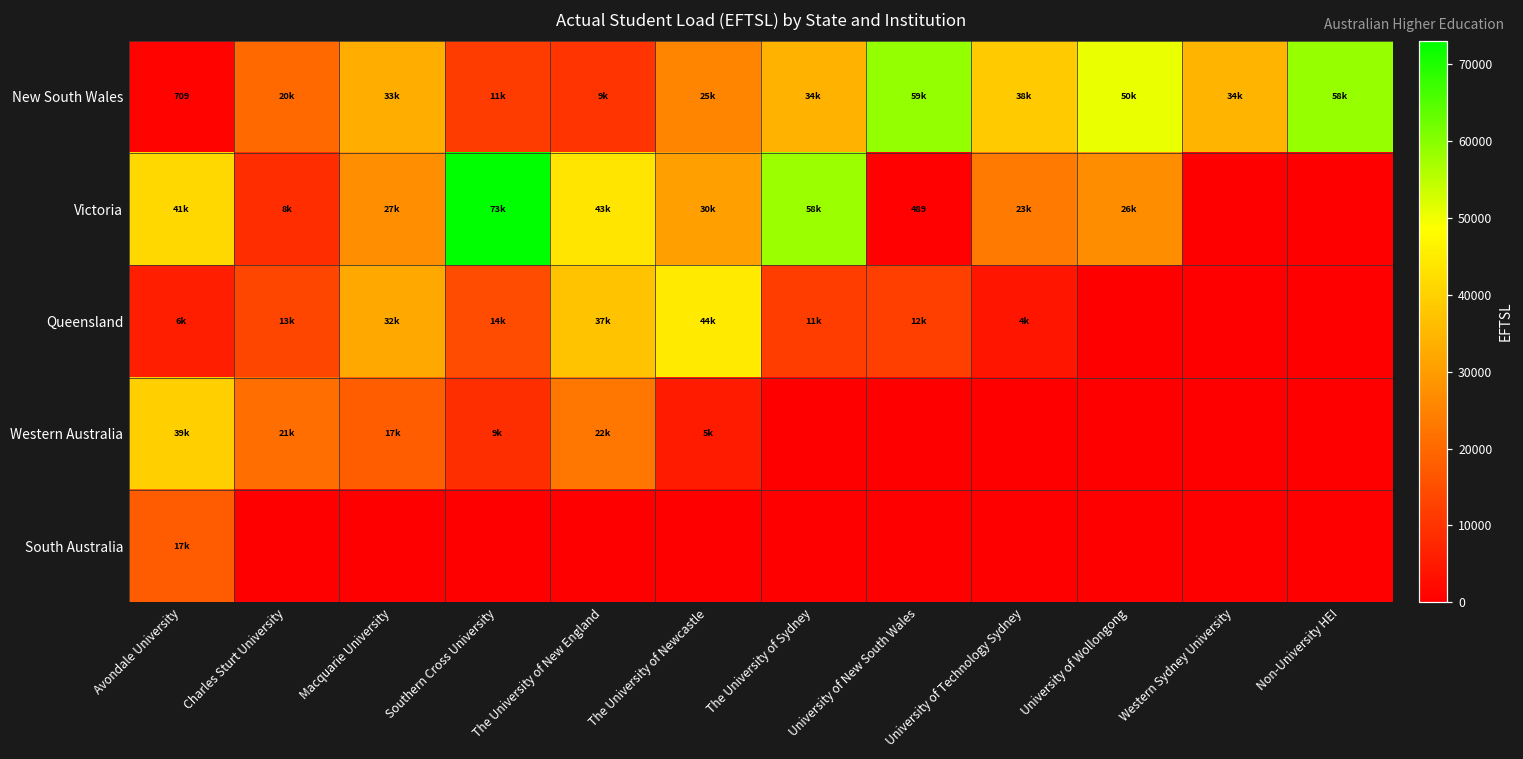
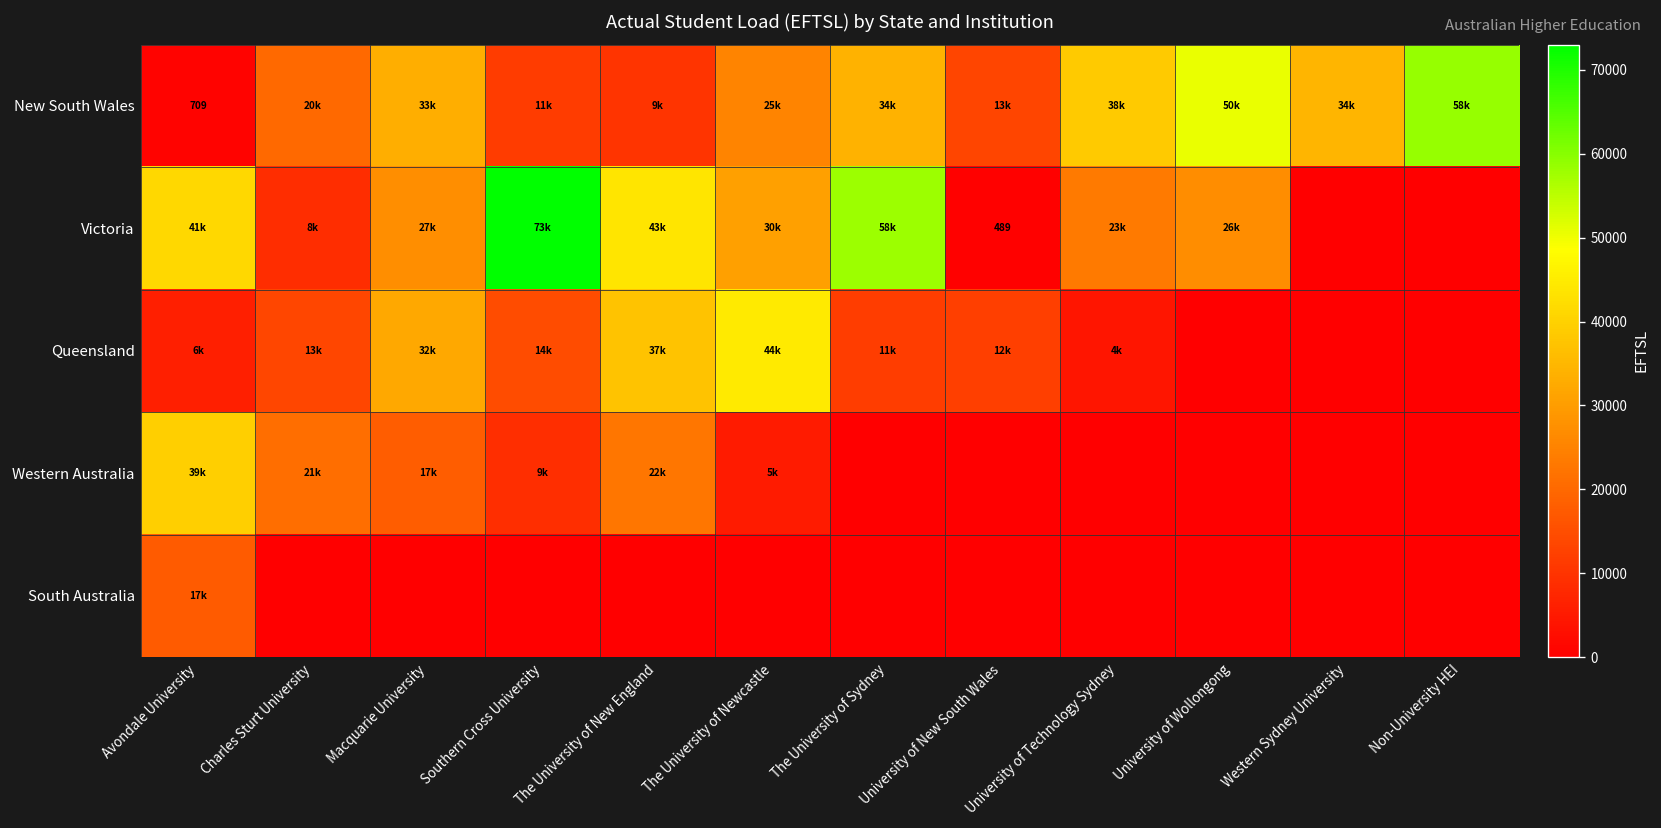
New South Wales, University of New South Wales: 59k -> 13k
